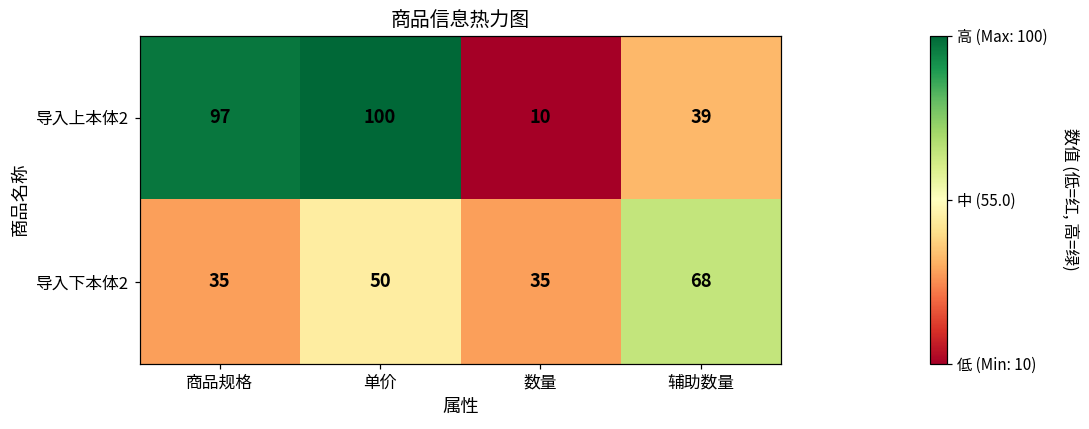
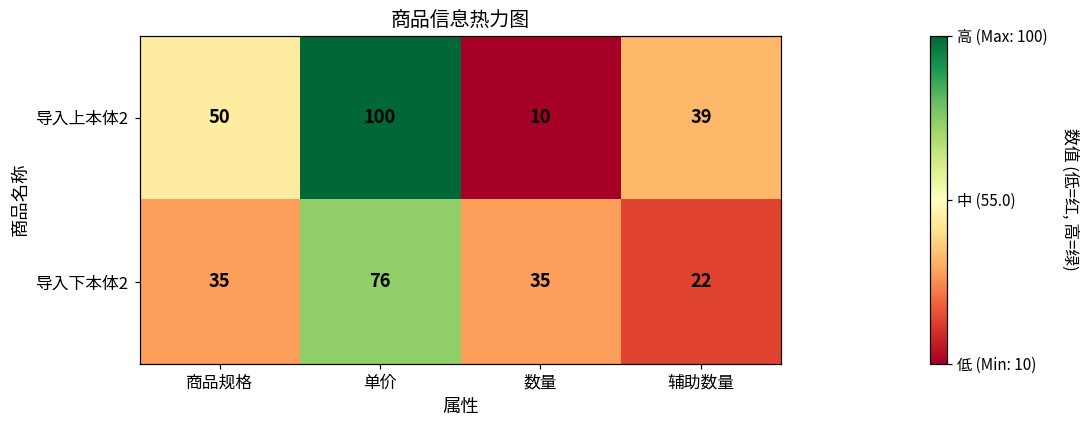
导入上本体2, 商品规格: 97 -> 50
导入下本体2, 单价: 50 -> 76
导入下本体2, 辅助数量: 68 -> 22
